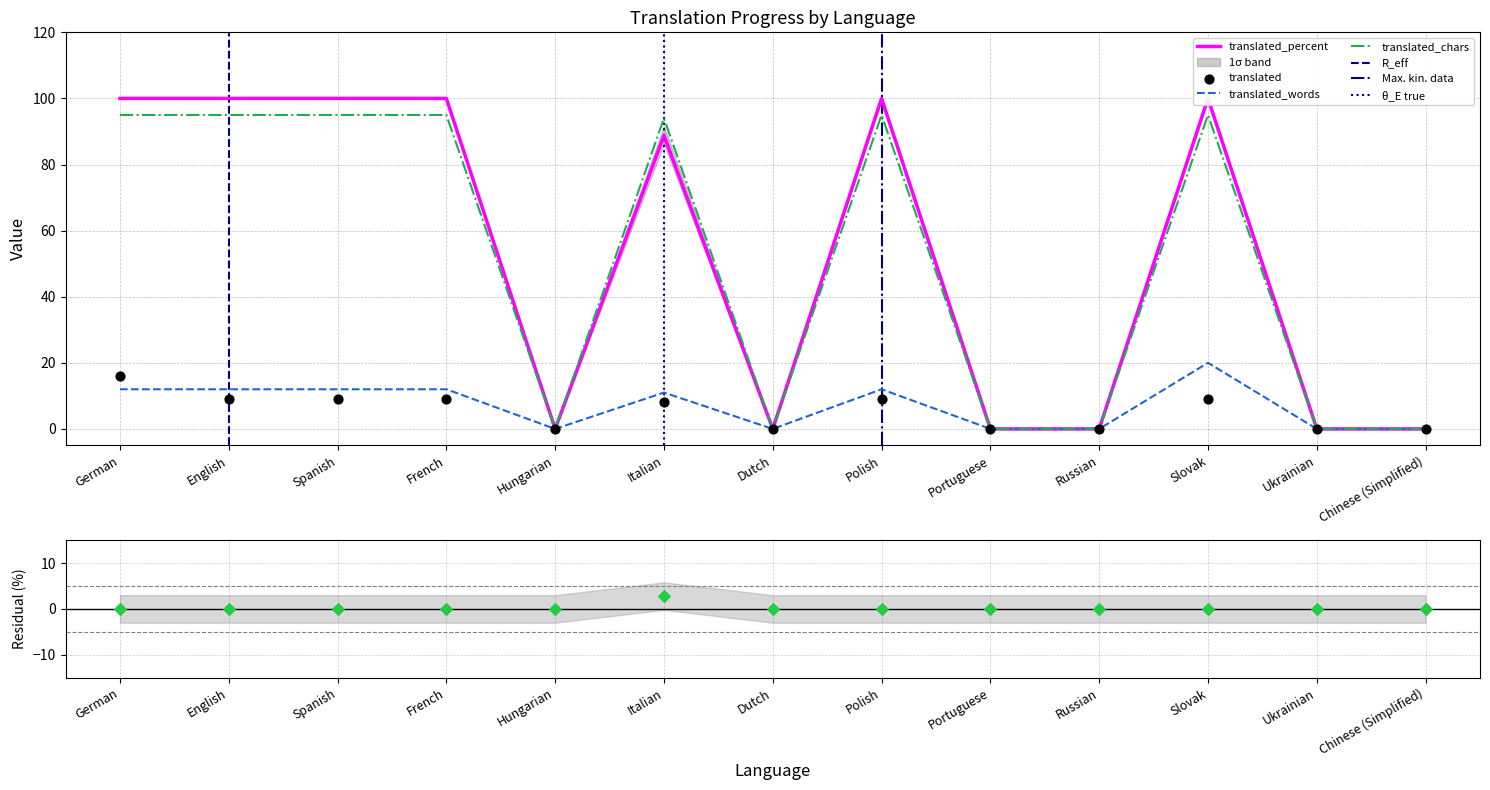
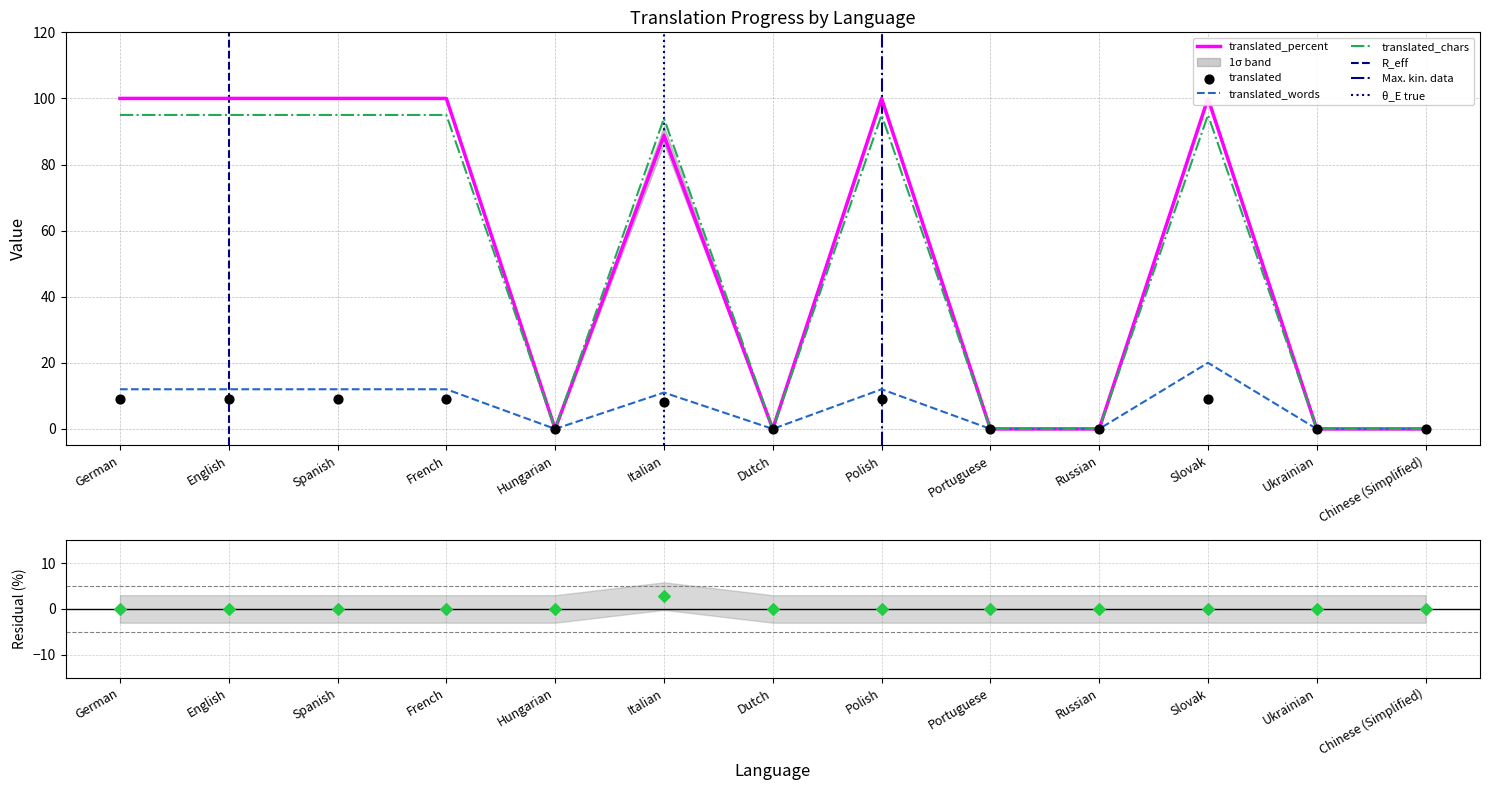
Translation Progress by Language, translated, German: 16 -> 9
